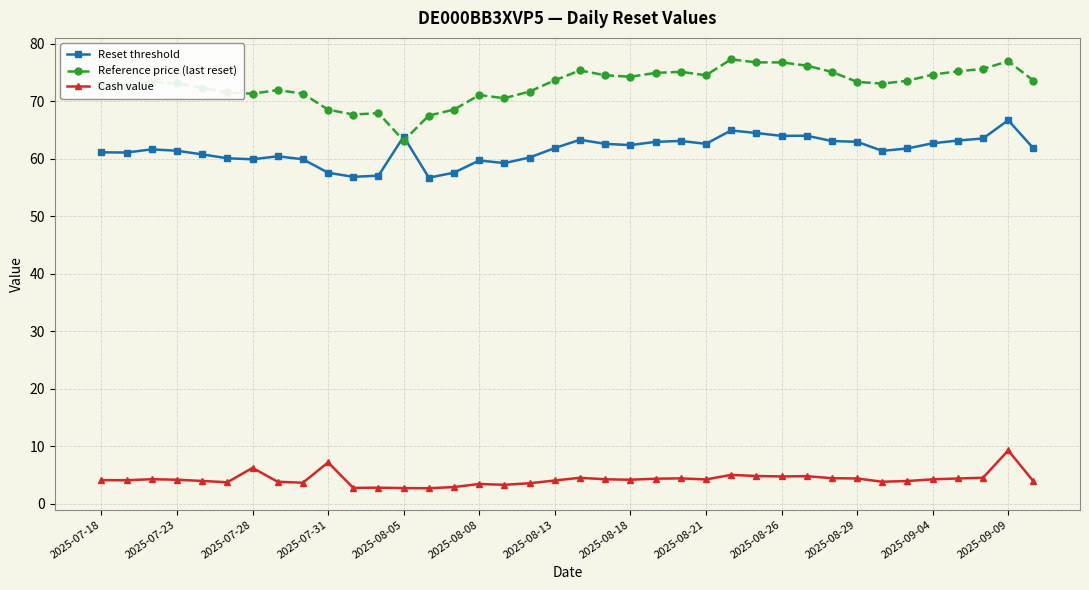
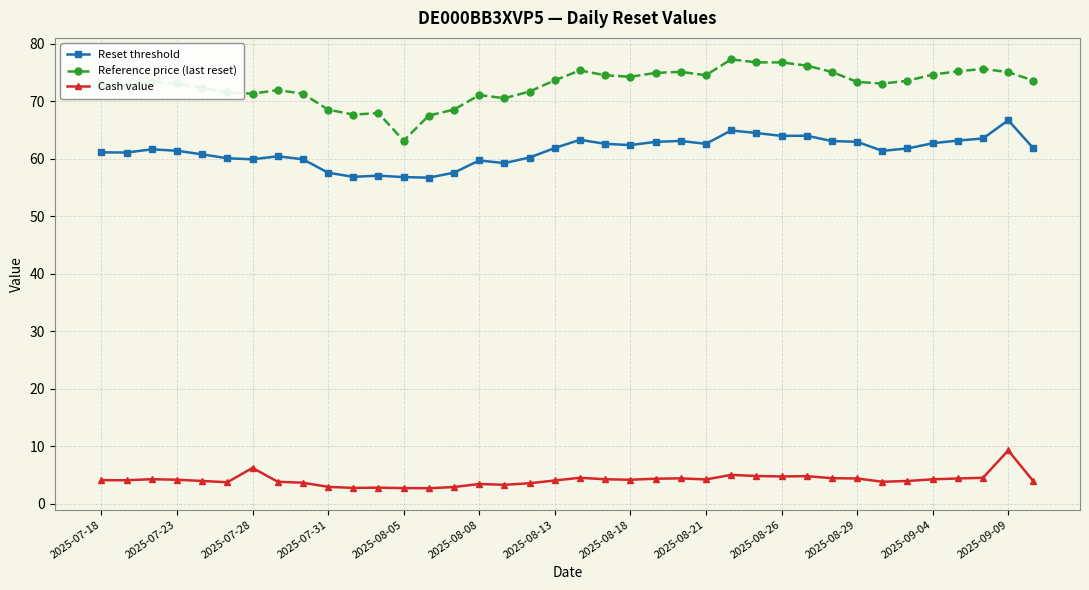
Cash value, 2025-07-31: 7 -> 3
Reset threshold, 2025-08-05: 64 -> 57
Reference price (last reset), 2025-09-09: 77 -> 75
